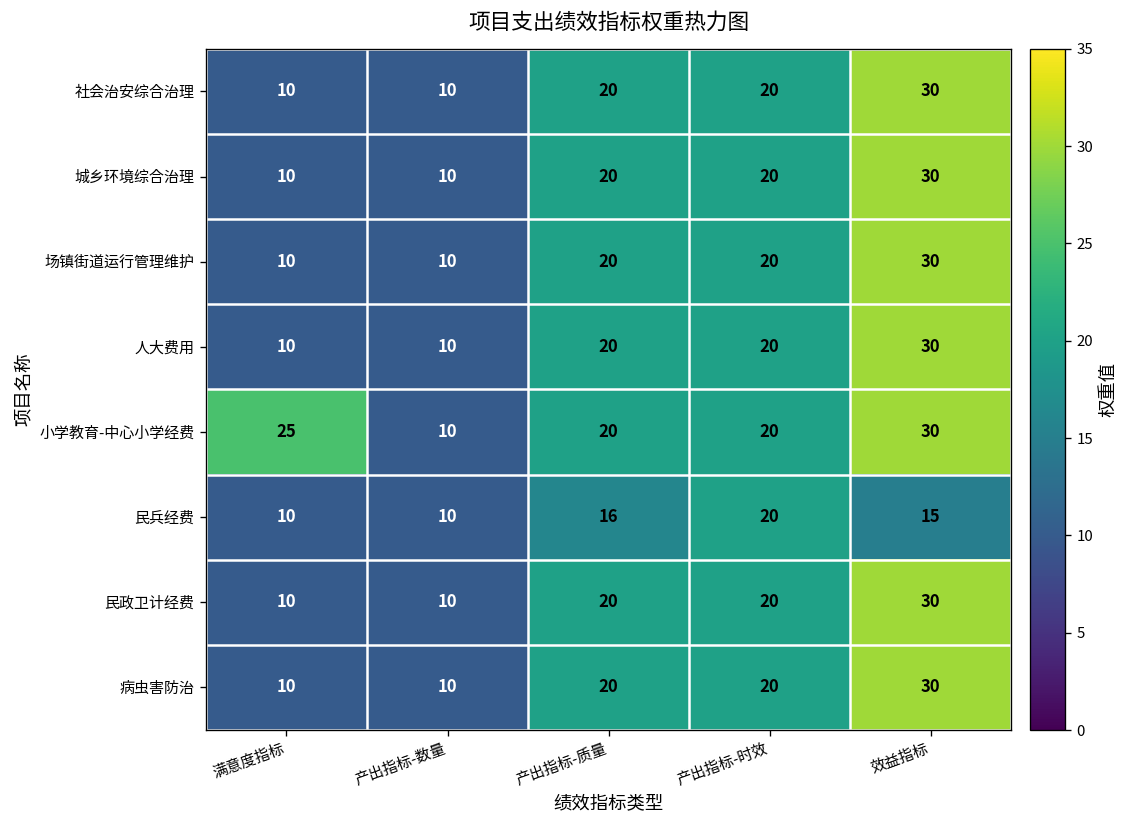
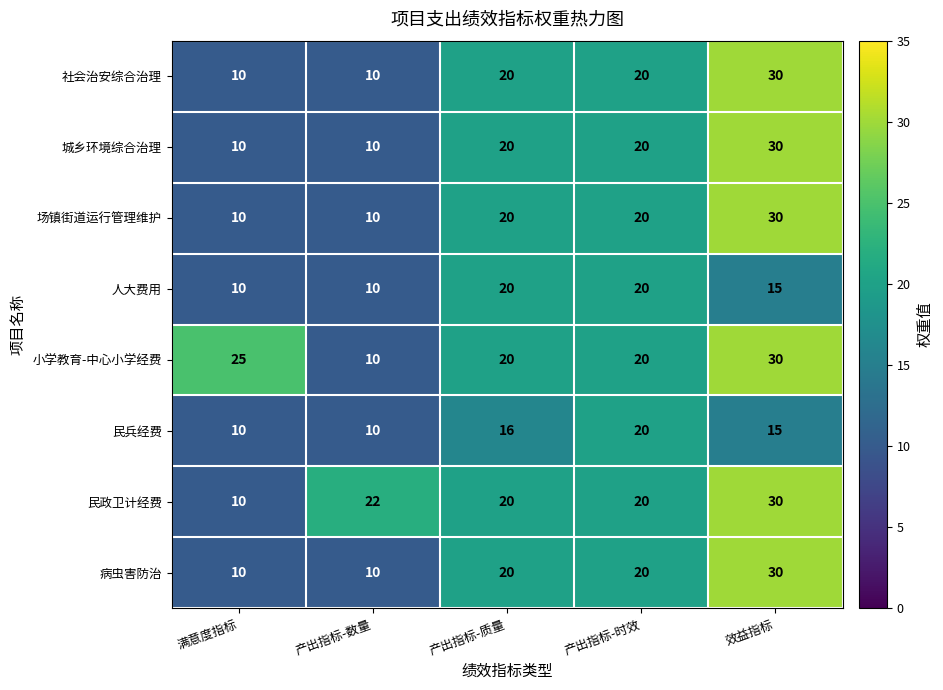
人大费用, 效益指标: 30 -> 15
民政卫计经费, 产出指标-数量: 10 -> 22
